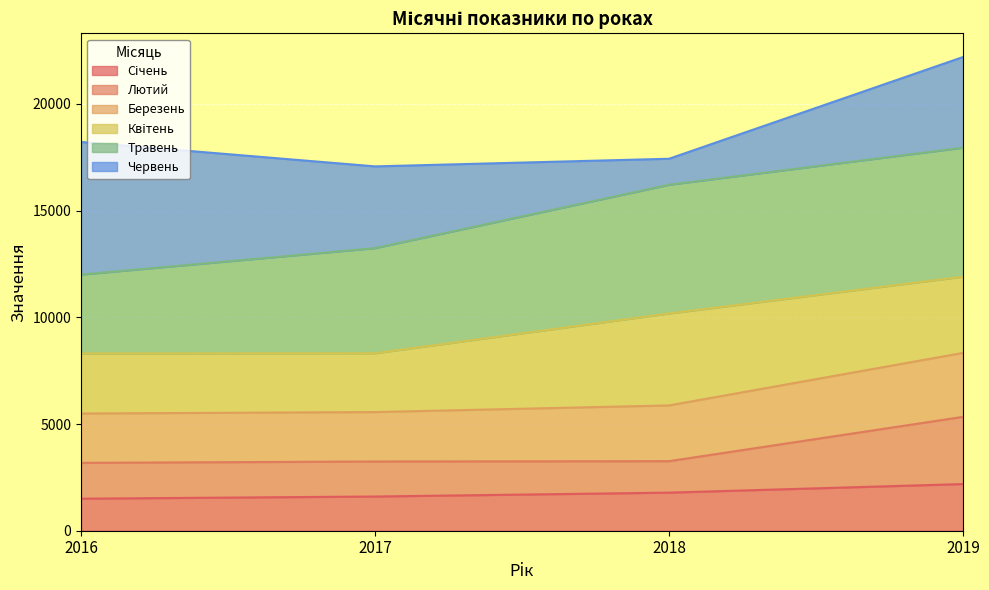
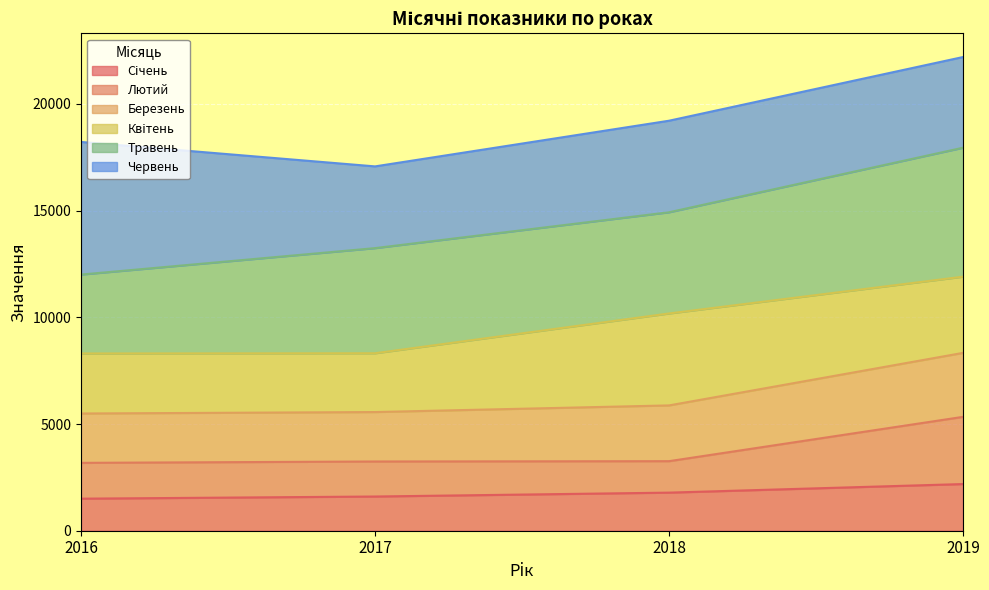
Травень, 2018: 6000 -> 4700
Червень, 2018: 1200 -> 4300
